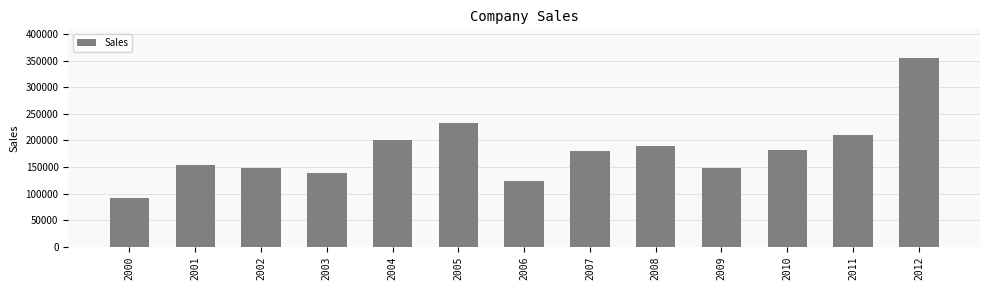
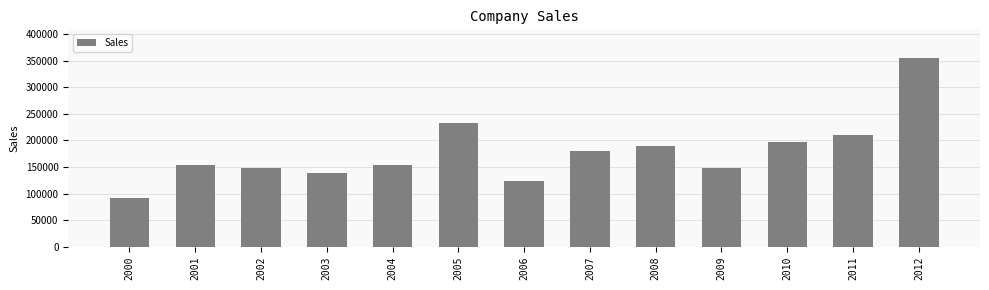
2004: 200000 -> 150000
2010: 180000 -> 200000
